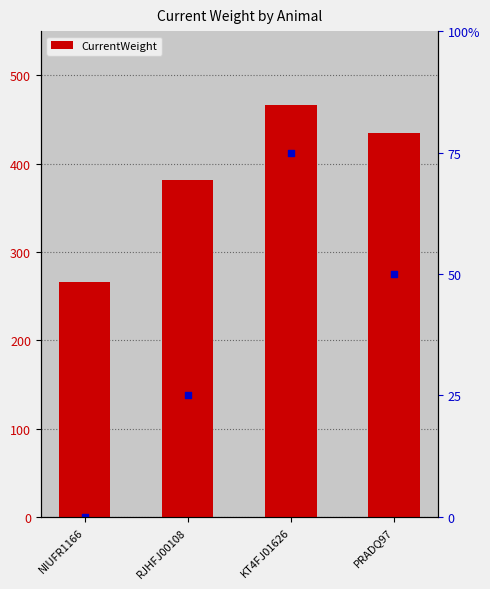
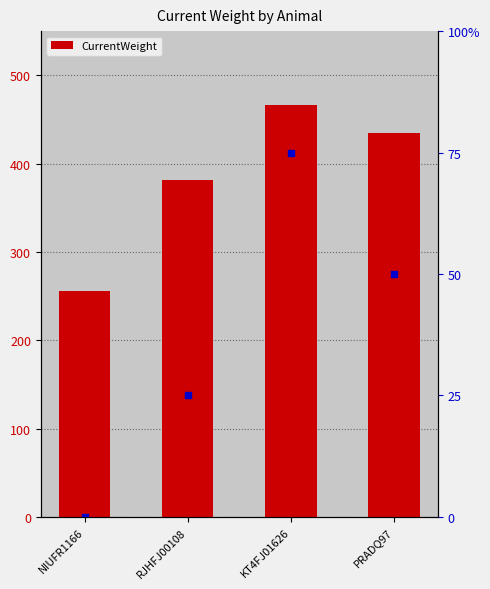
CurrentWeight, NIUFR1166: 270 -> 260
